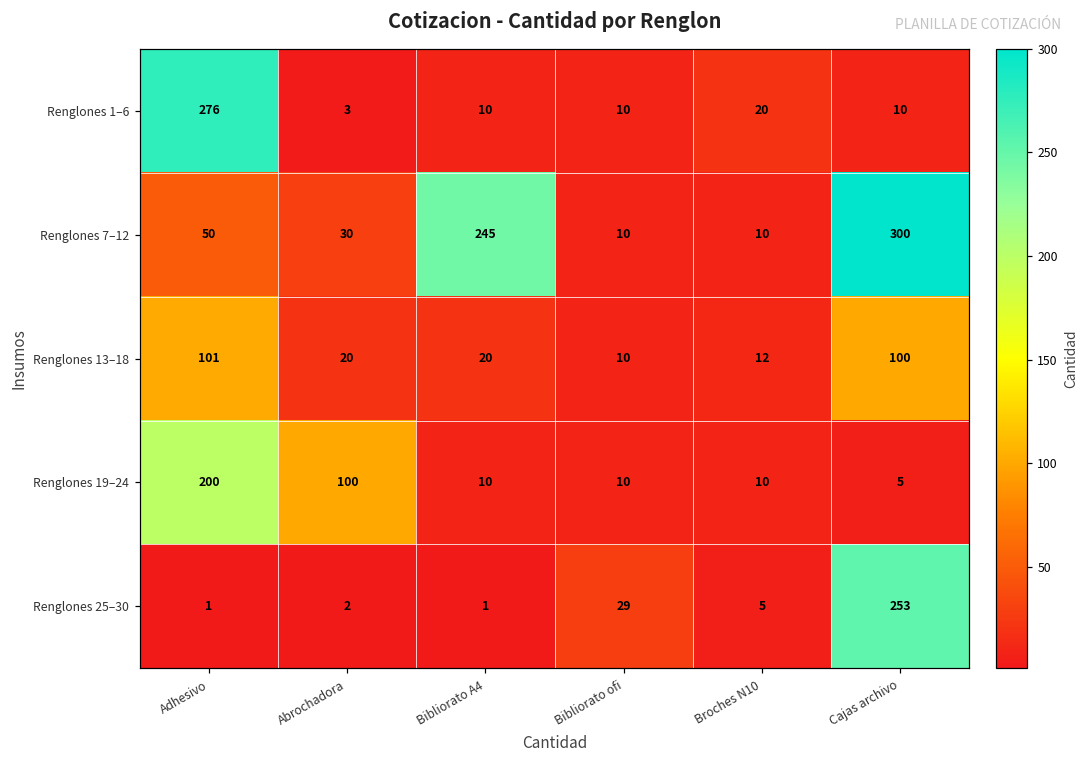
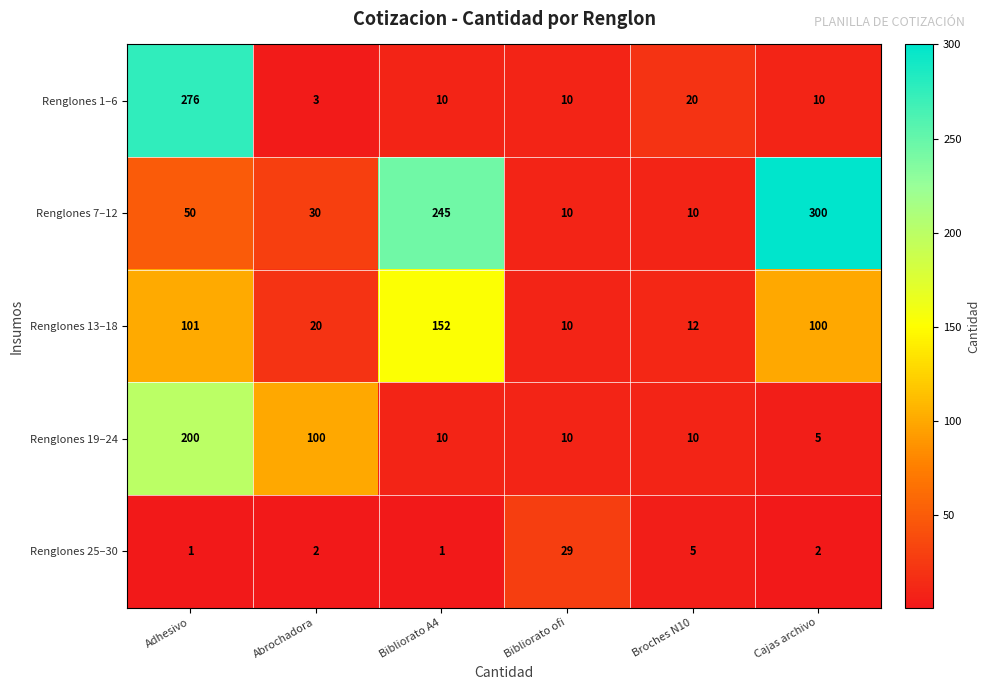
Renglones 13–18, Bibliorato A4: 20 -> 152
Renglones 25–30, Cajas archivo: 253 -> 2
